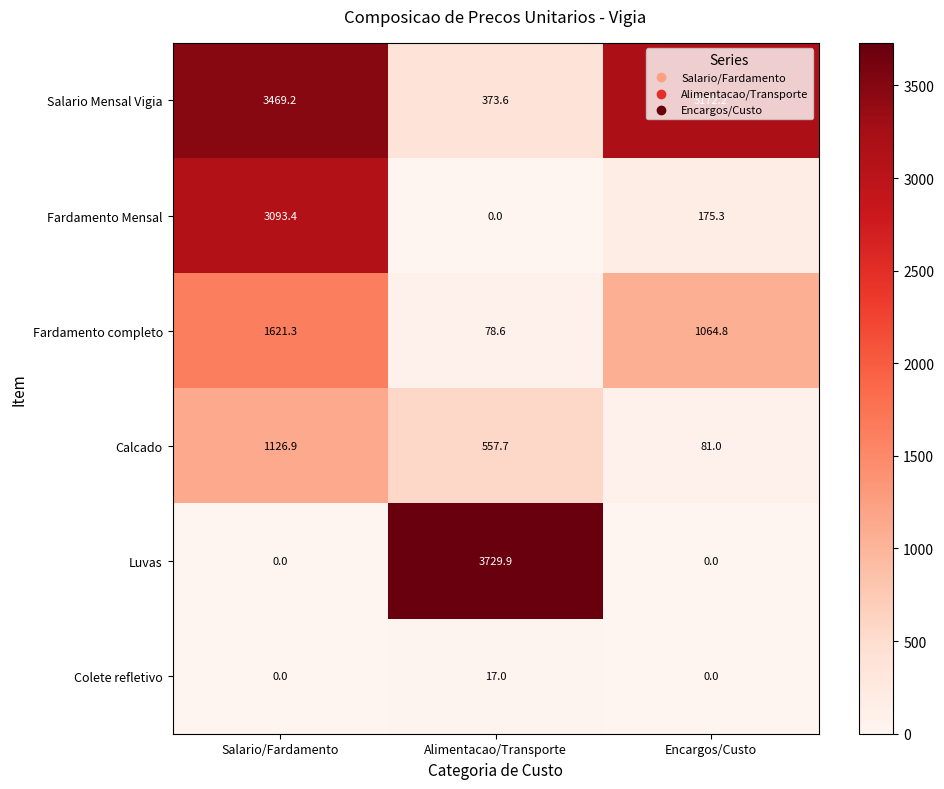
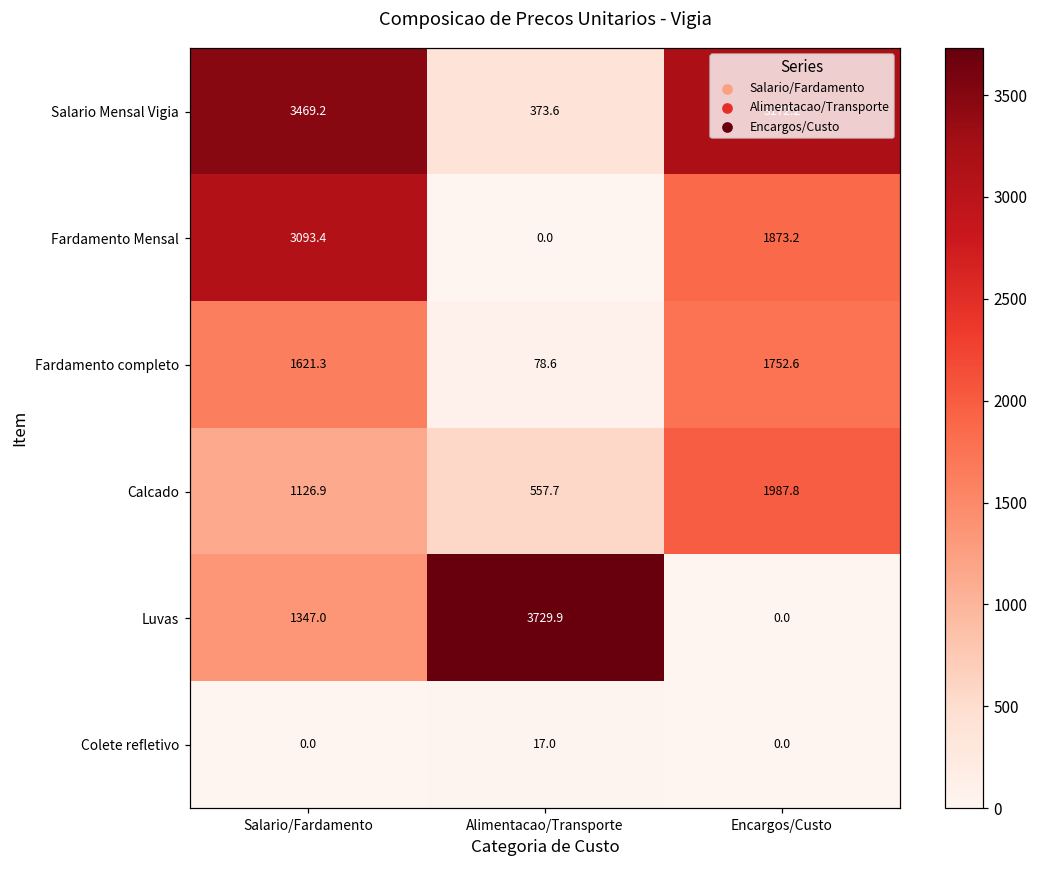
Fardamento Mensal, Encargos/Custo: 175.3 -> 1873.2
Fardamento completo, Encargos/Custo: 1064.8 -> 1752.6
Calcado, Encargos/Custo: 81.0 -> 1987.8
Luvas, Salario/Fardamento: 0.0 -> 1347.0
